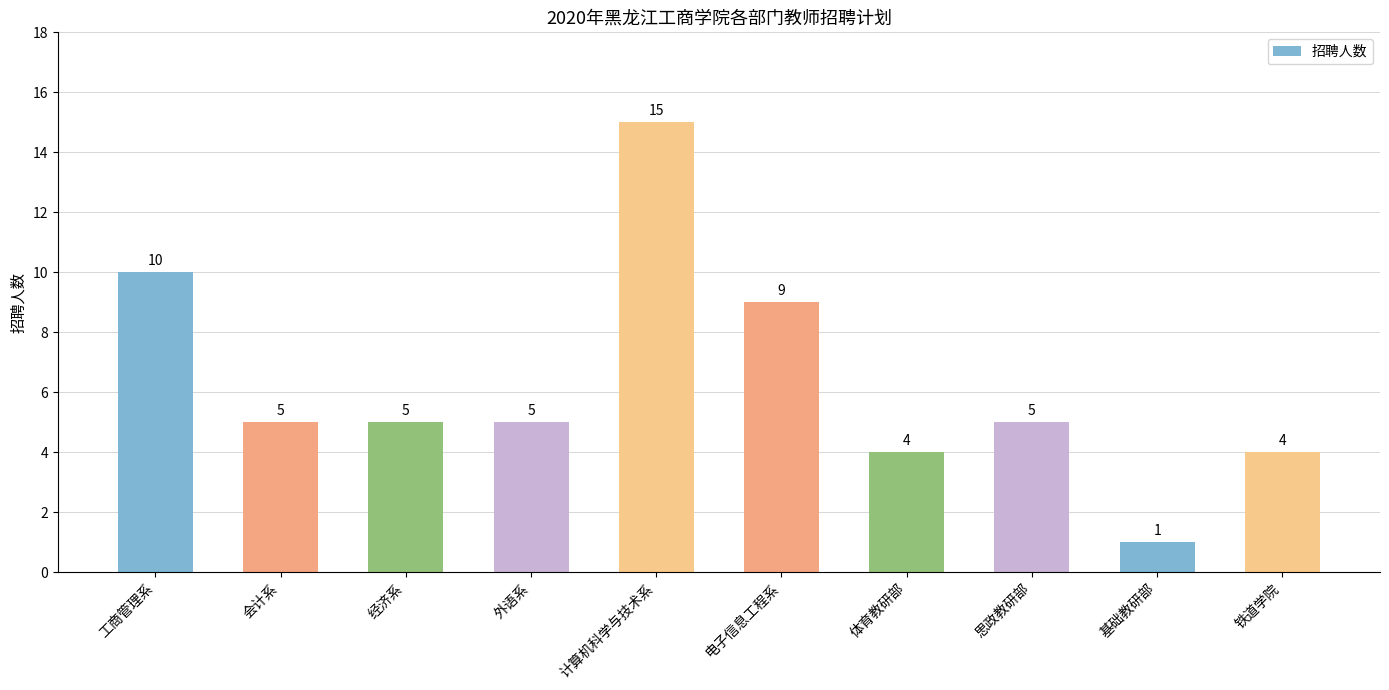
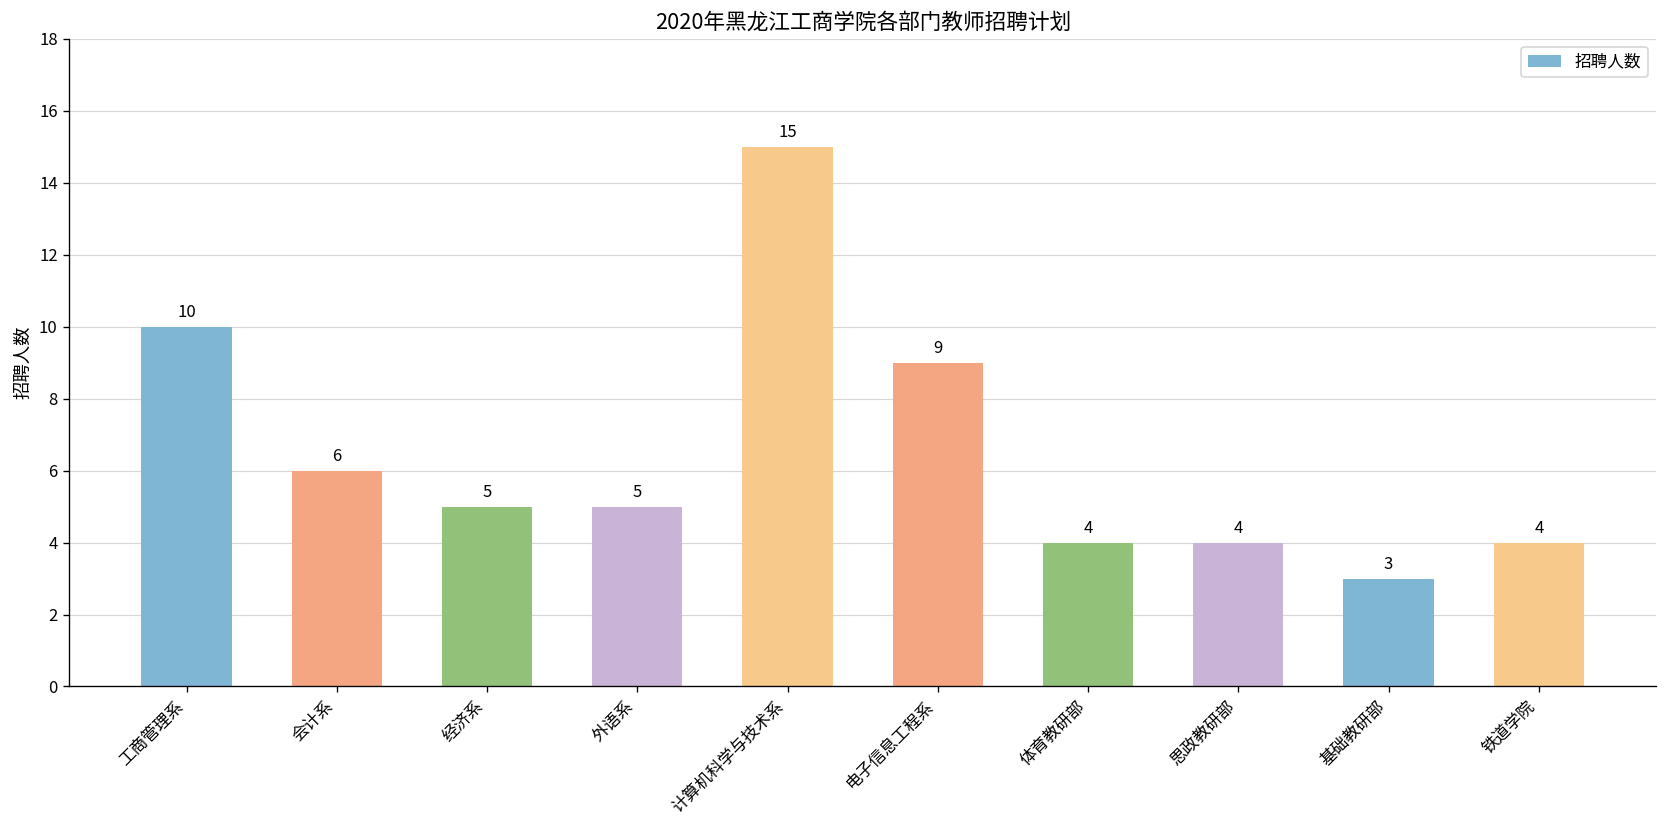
会计系: 5 -> 6
思政教研部: 5 -> 4
基础教研部: 1 -> 3
